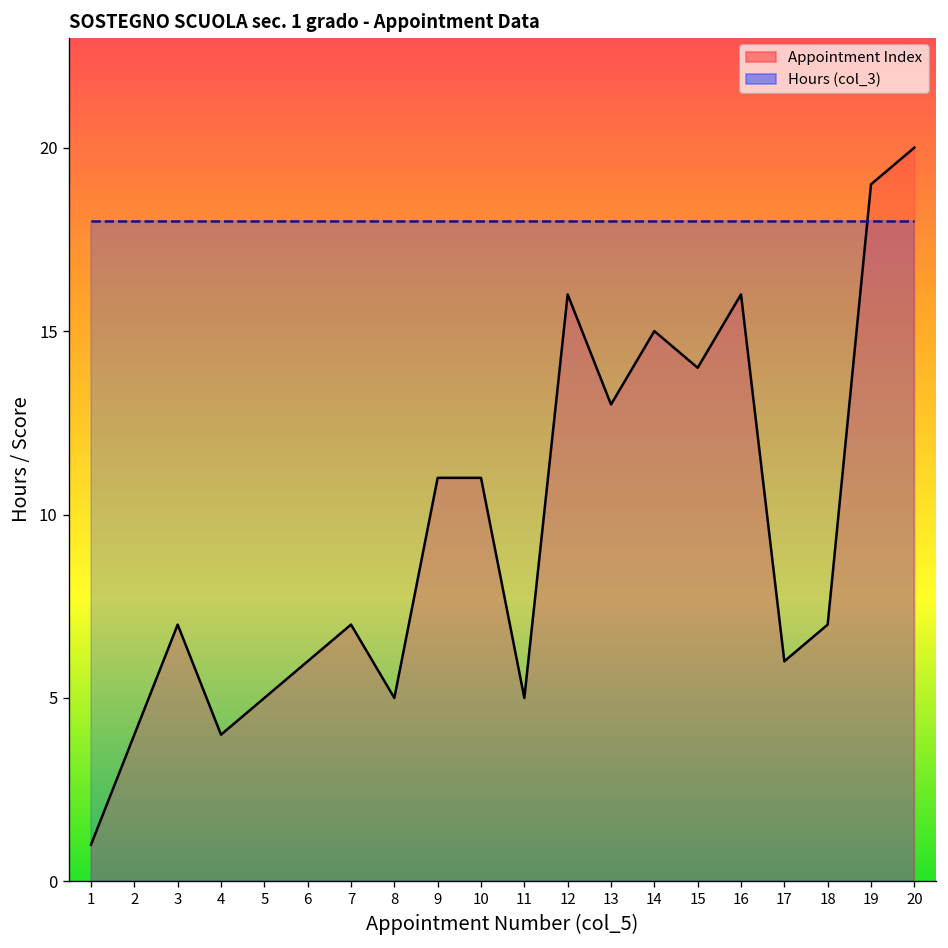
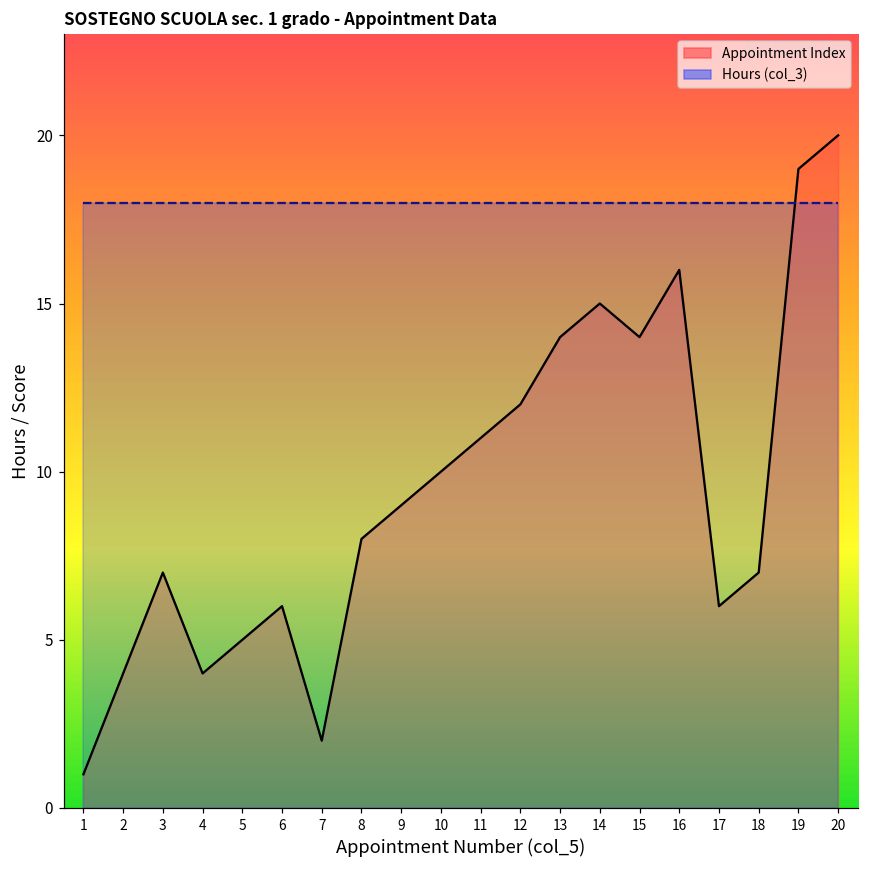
Appointment Index, 7: 7 -> 2
Appointment Index, 8: 5 -> 8
Appointment Index, 9: 11 -> 9
Appointment Index, 10: 11 -> 10
Appointment Index, 11: 5 -> 11
Appointment Index, 12: 16 -> 12
Appointment Index, 13: 13 -> 14
